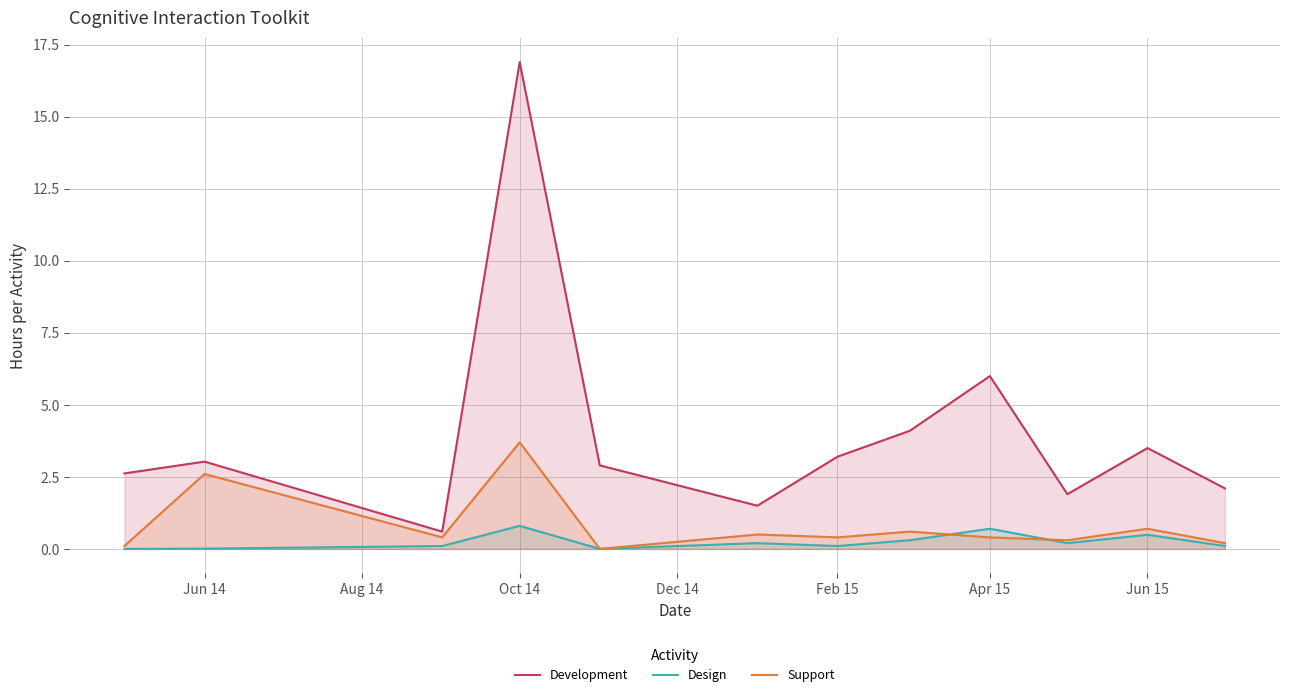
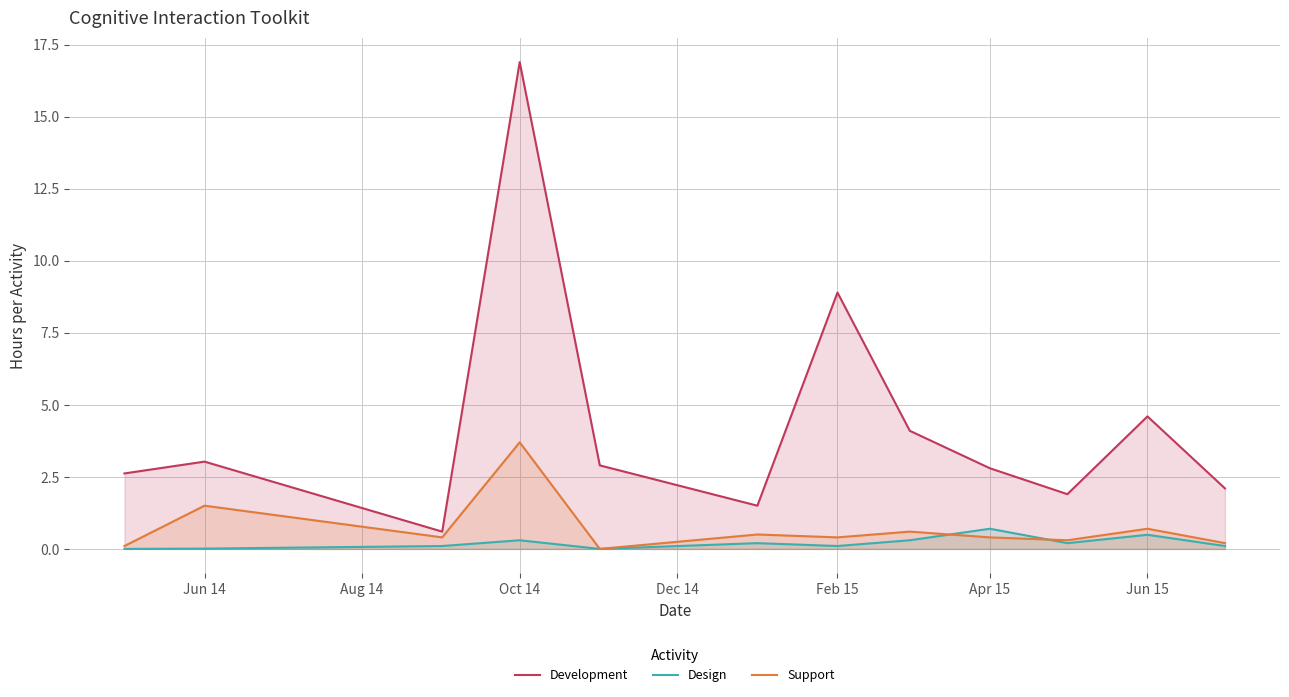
Support, Jun 14: 2.6 -> 1.5
Design, Oct 14: 0.8 -> 0.3
Development, Feb 15: 3.2 -> 8.9
Development, Apr 15: 6.0 -> 2.8
Development, Jun 15: 3.5 -> 4.6
